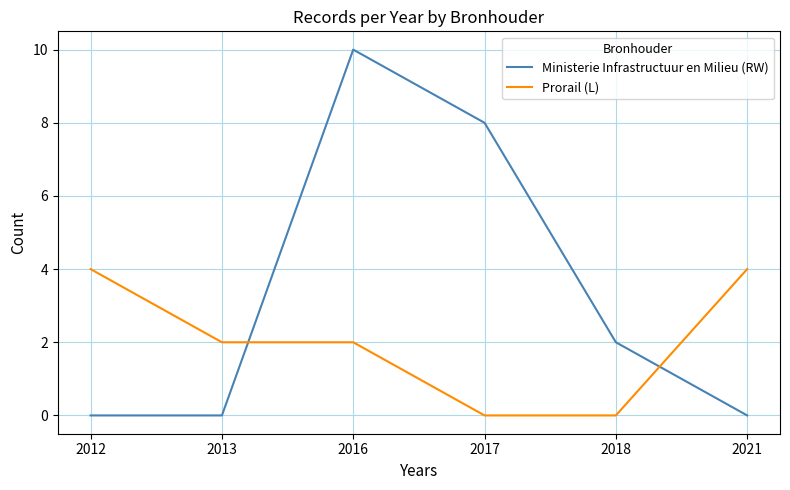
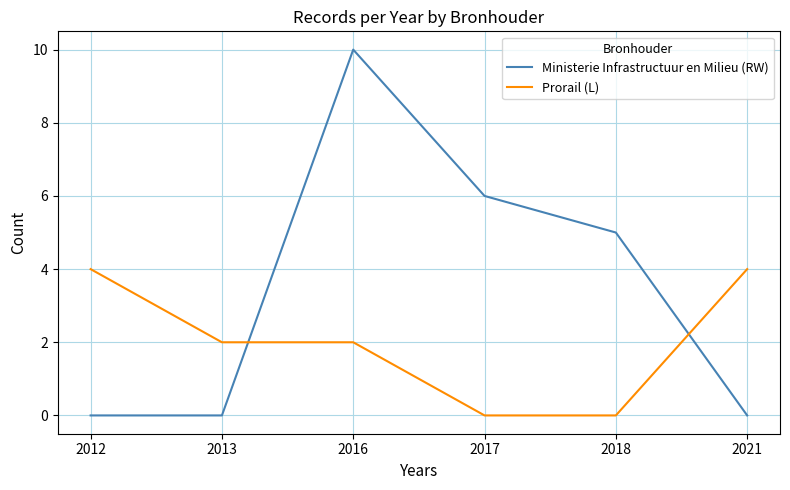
Ministerie Infrastructuur en Milieu (RW), 2017: 8 -> 6
Ministerie Infrastructuur en Milieu (RW), 2018: 2 -> 5
